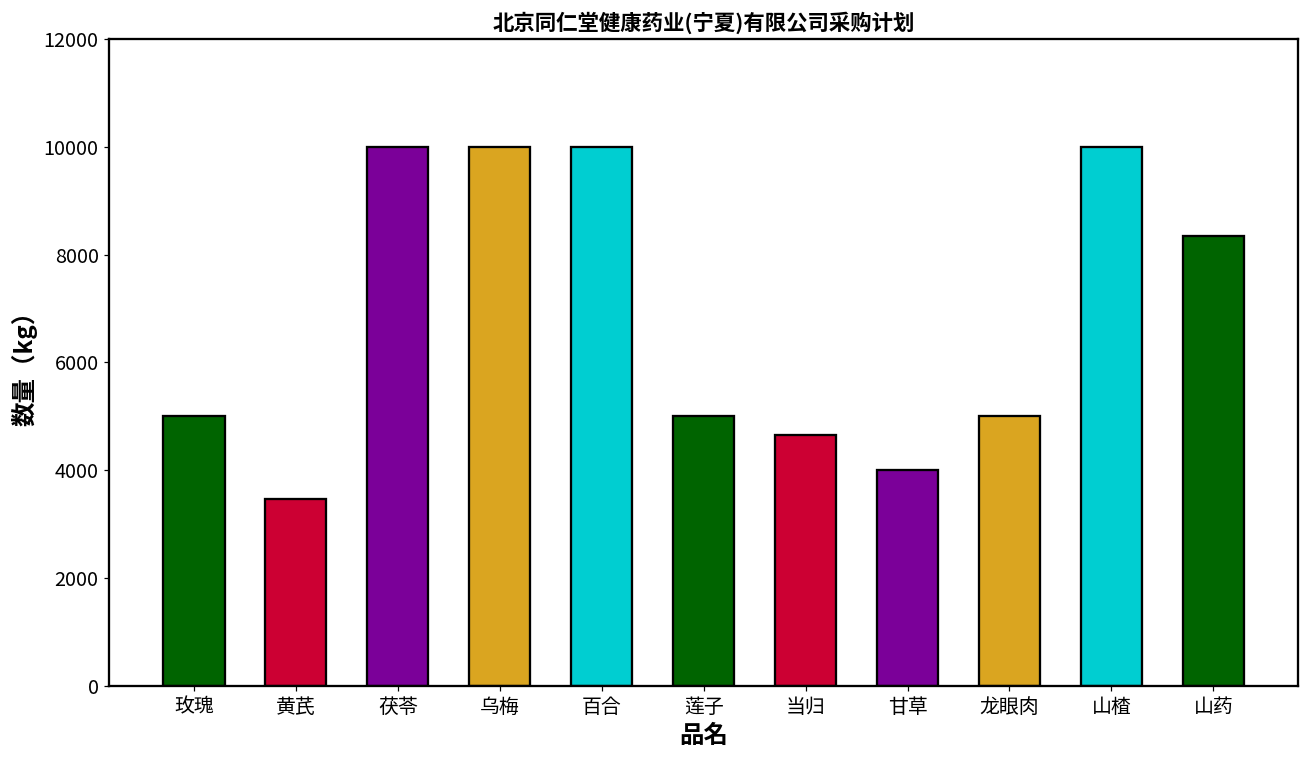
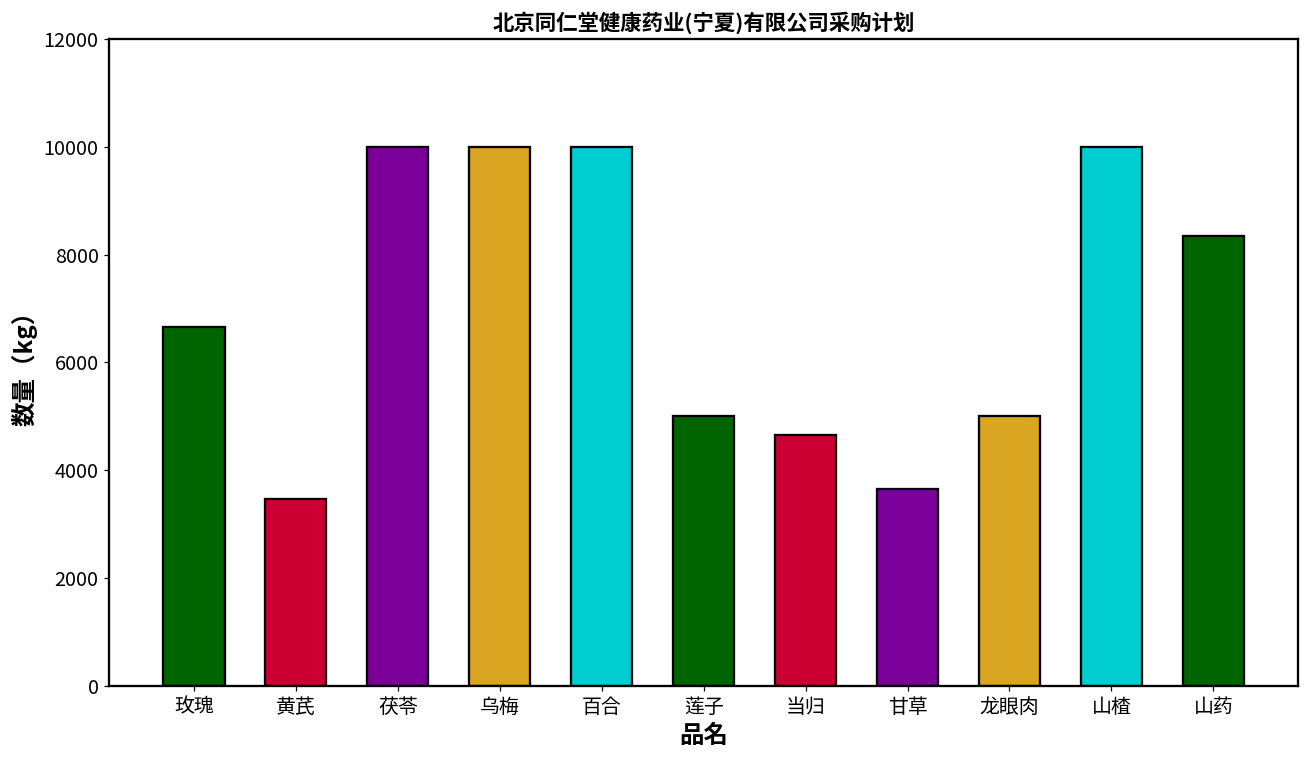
玫瑰: 5000 -> 6700
甘草: 4000 -> 3700
